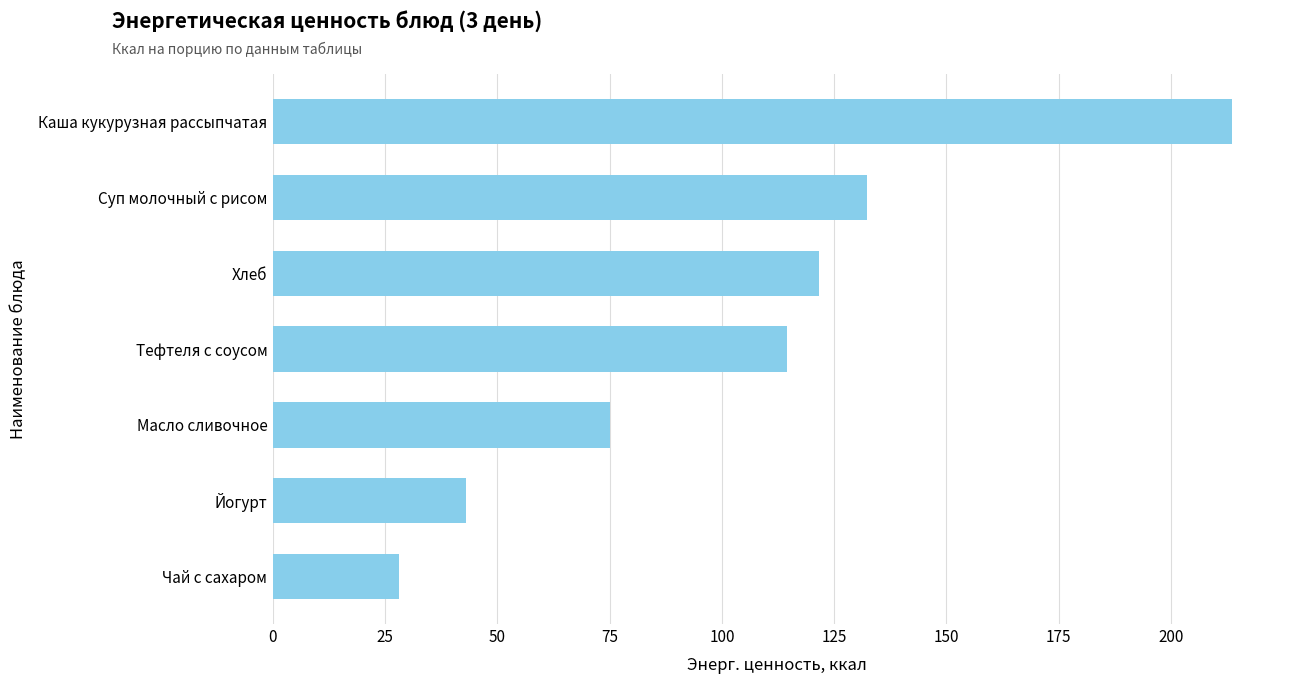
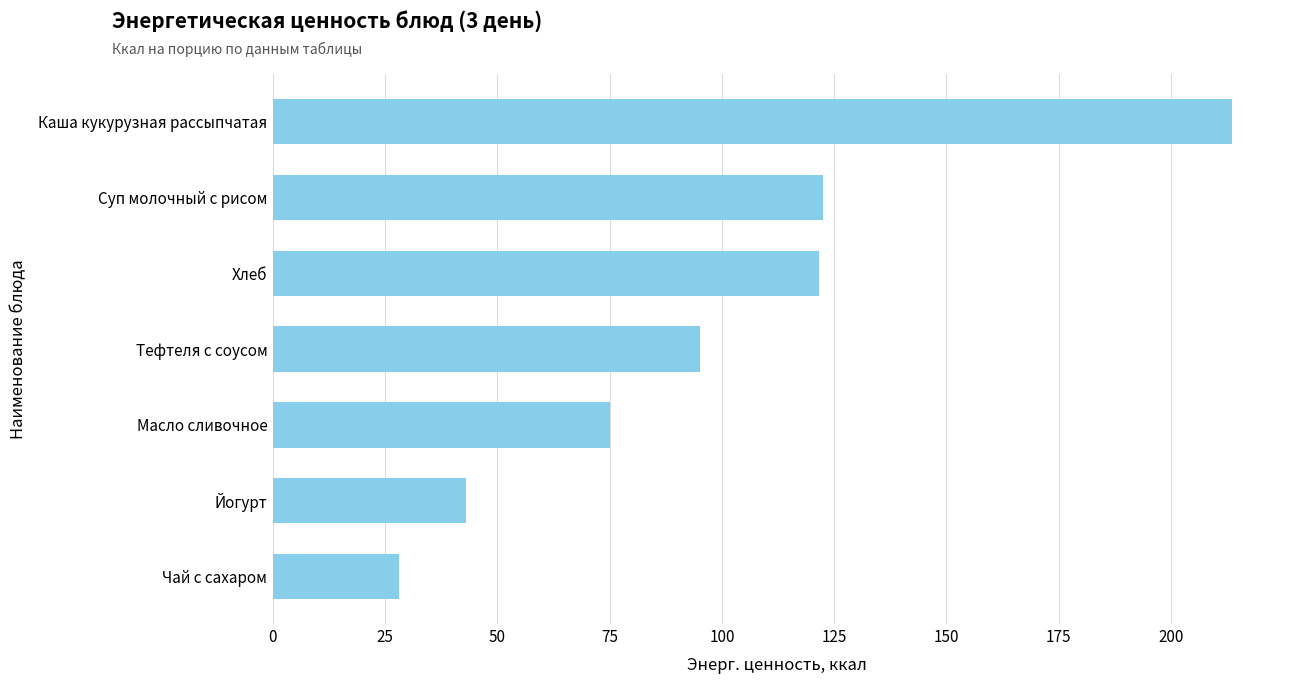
Суп молочный с рисом: 132 -> 122
Тефтеля с соусом: 114 -> 95
